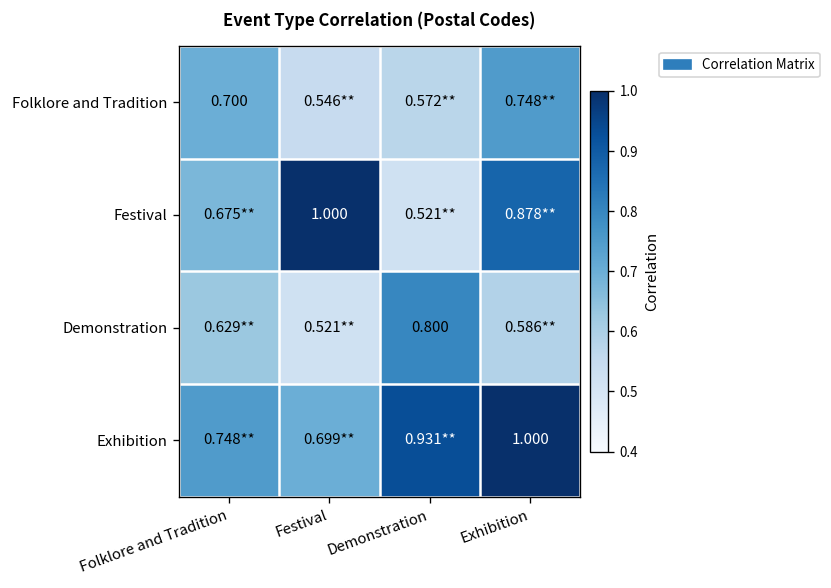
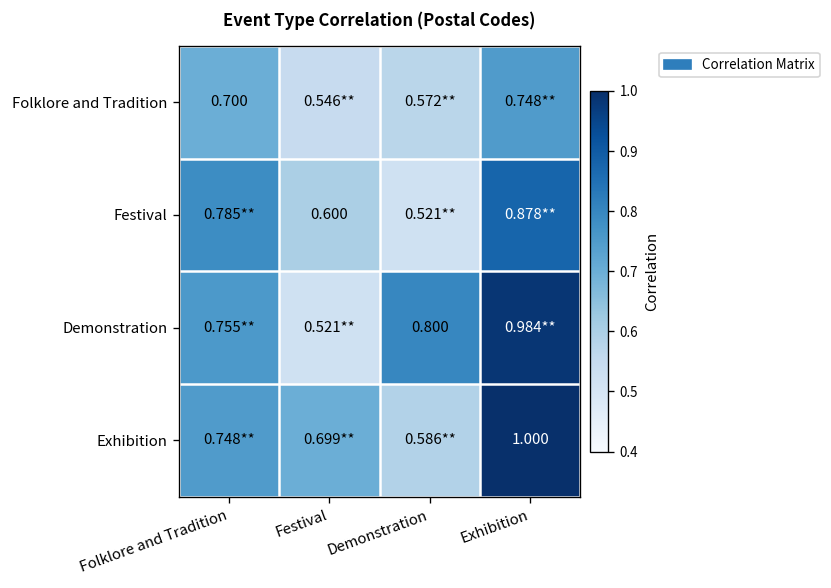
Festival, Folklore and Tradition: 0.675** -> 0.785**
Festival, Festival: 1.000 -> 0.600
Demonstration, Folklore and Tradition: 0.629** -> 0.755**
Demonstration, Exhibition: 0.586** -> 0.984**
Exhibition, Demonstration: 0.931** -> 0.586**
